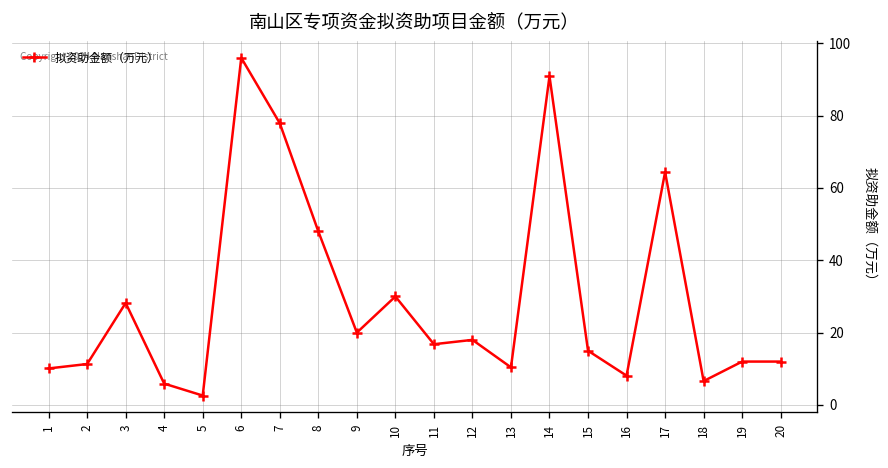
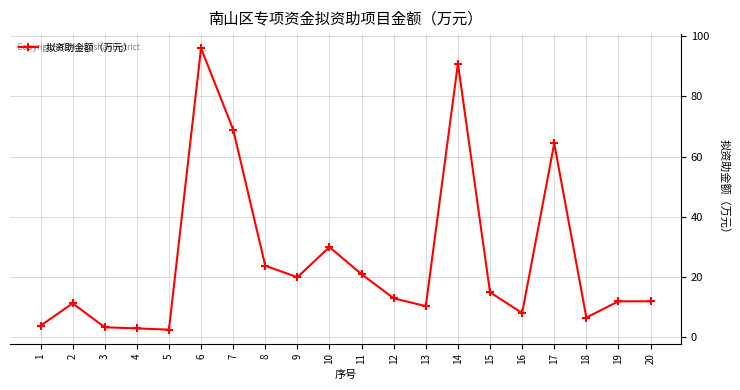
1: 10 -> 4
3: 28 -> 3
4: 6 -> 3
7: 78 -> 69
8: 48 -> 24
11: 17 -> 21
12: 18 -> 13
